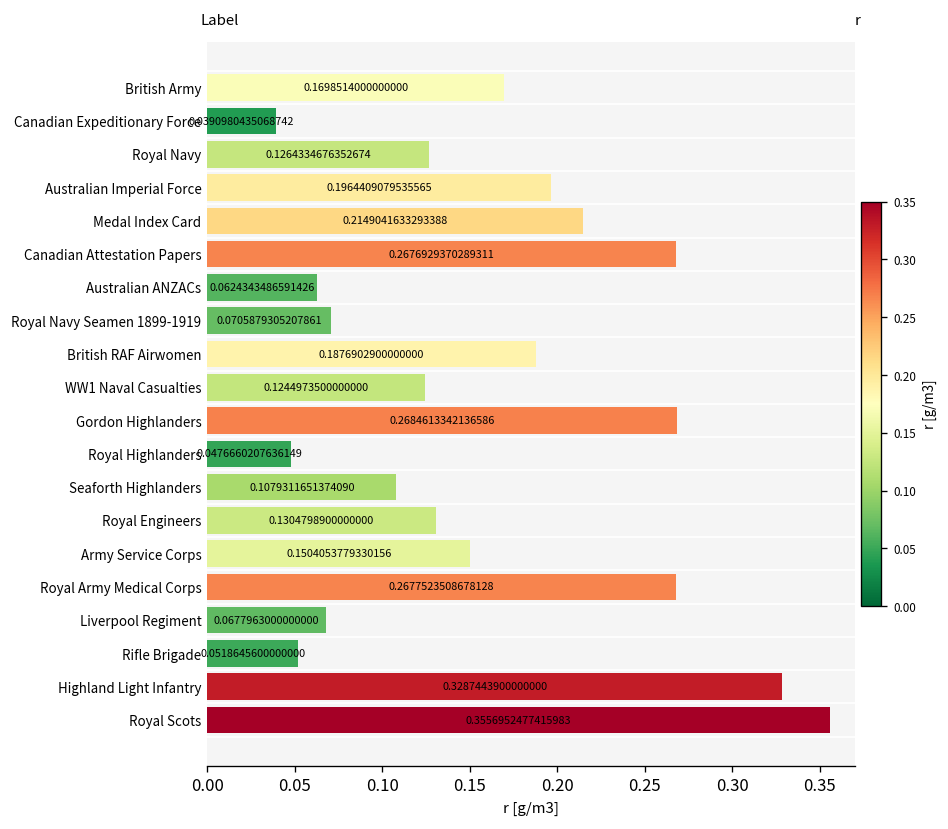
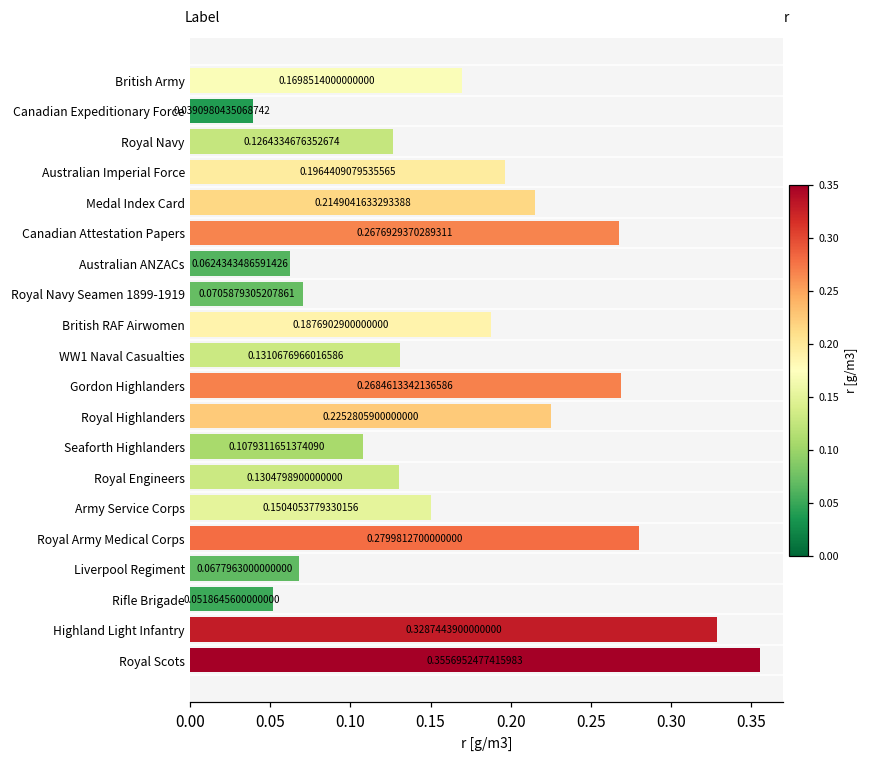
WW1 Naval Casualties: 0.1244973500000000 -> 0.1310676966016586
Royal Highlanders: 0.0476660207636149 -> 0.2252805900000000
Royal Army Medical Corps: 0.2677523508678128 -> 0.2799812700000000
